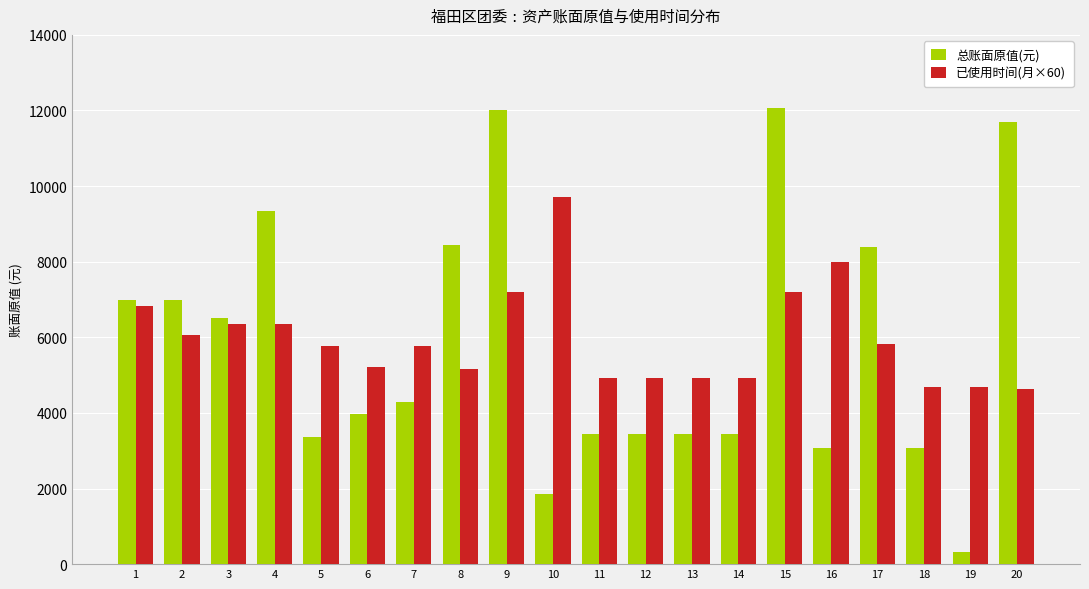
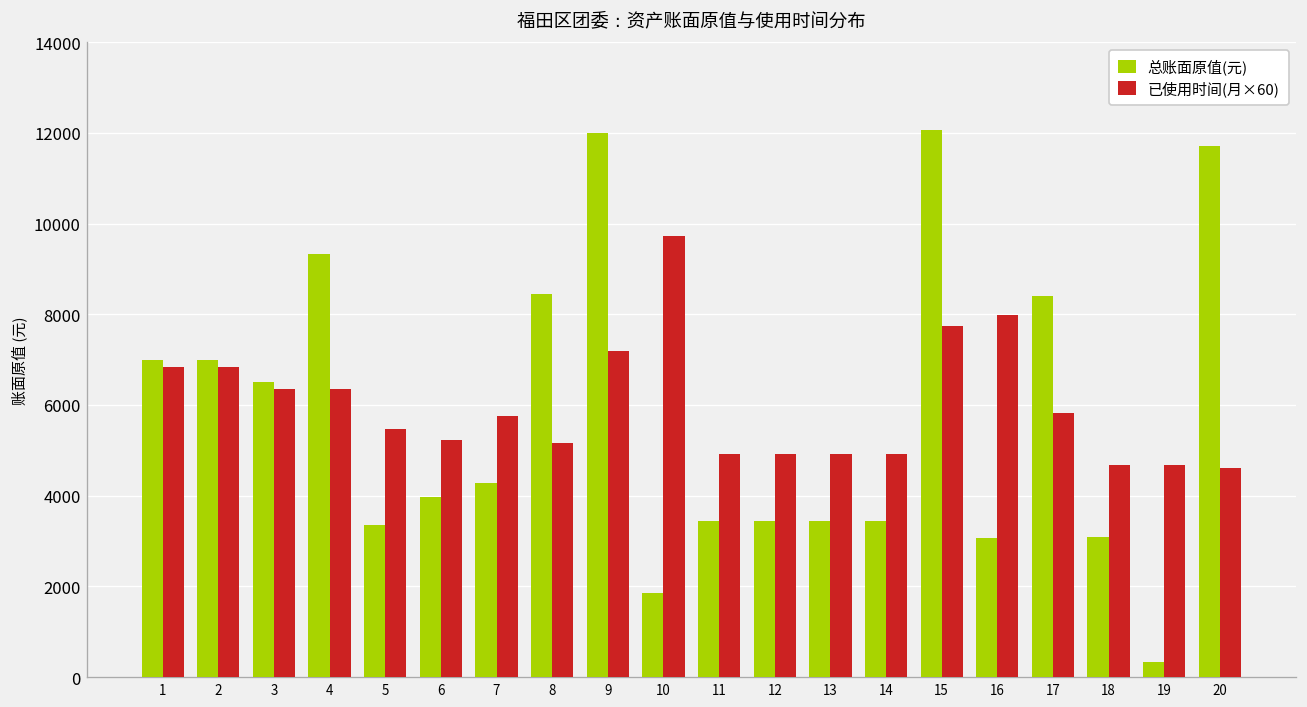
已使用时间(月×60), 2: 6100 -> 6800
已使用时间(月×60), 5: 5800 -> 5500
已使用时间(月×60), 15: 7200 -> 7700
